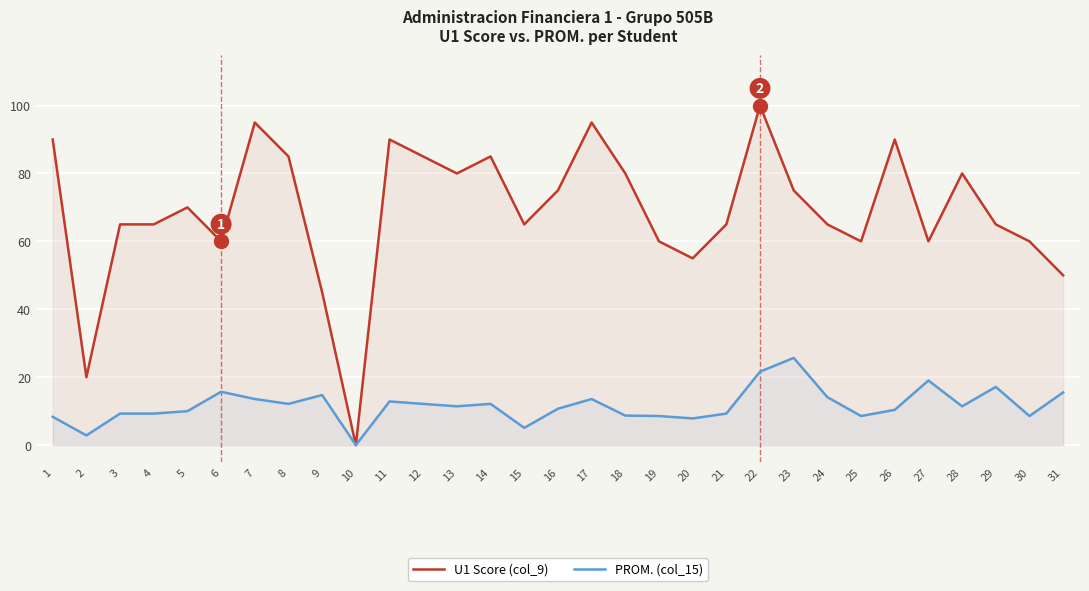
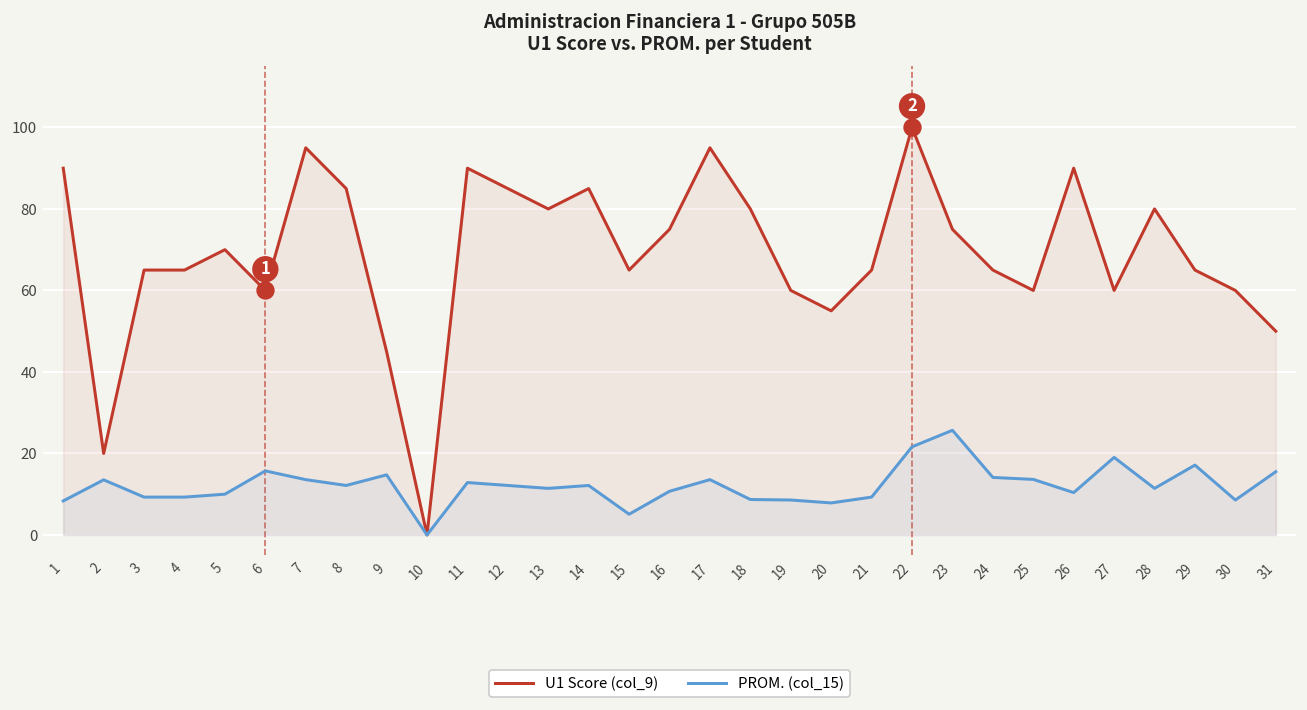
PROM. (col_15), 2: 3 -> 14
PROM. (col_15), 25: 9 -> 14
